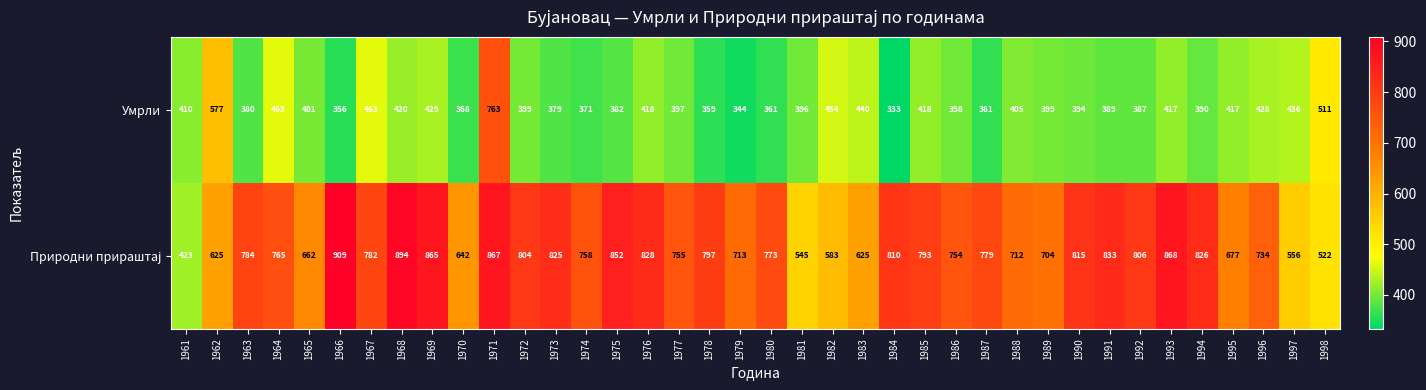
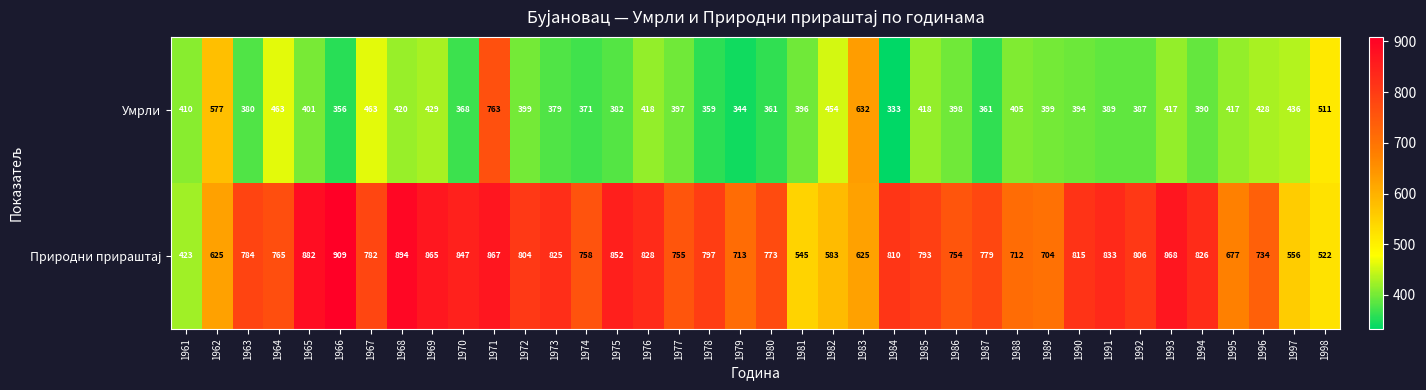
Умрли, 1983: 440 -> 632
Природни прираштај, 1965: 662 -> 882
Природни прираштај, 1970: 642 -> 847
